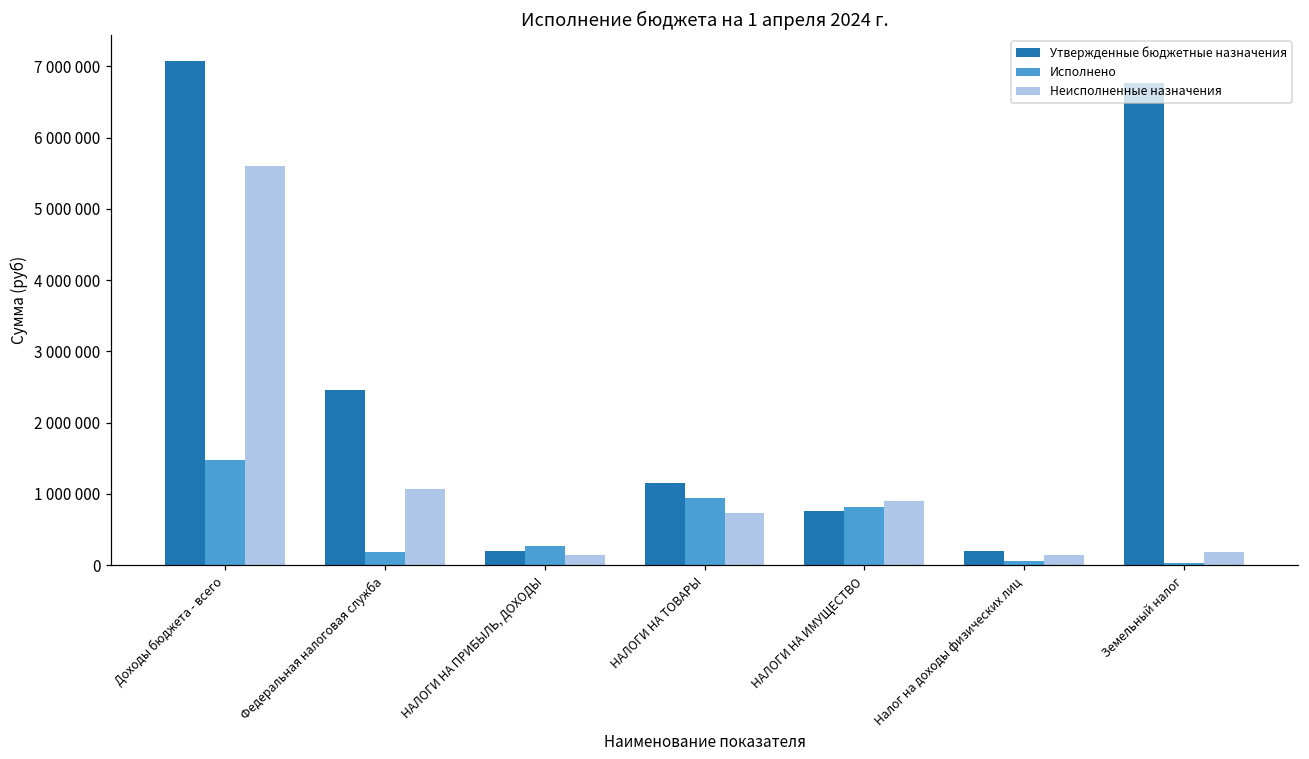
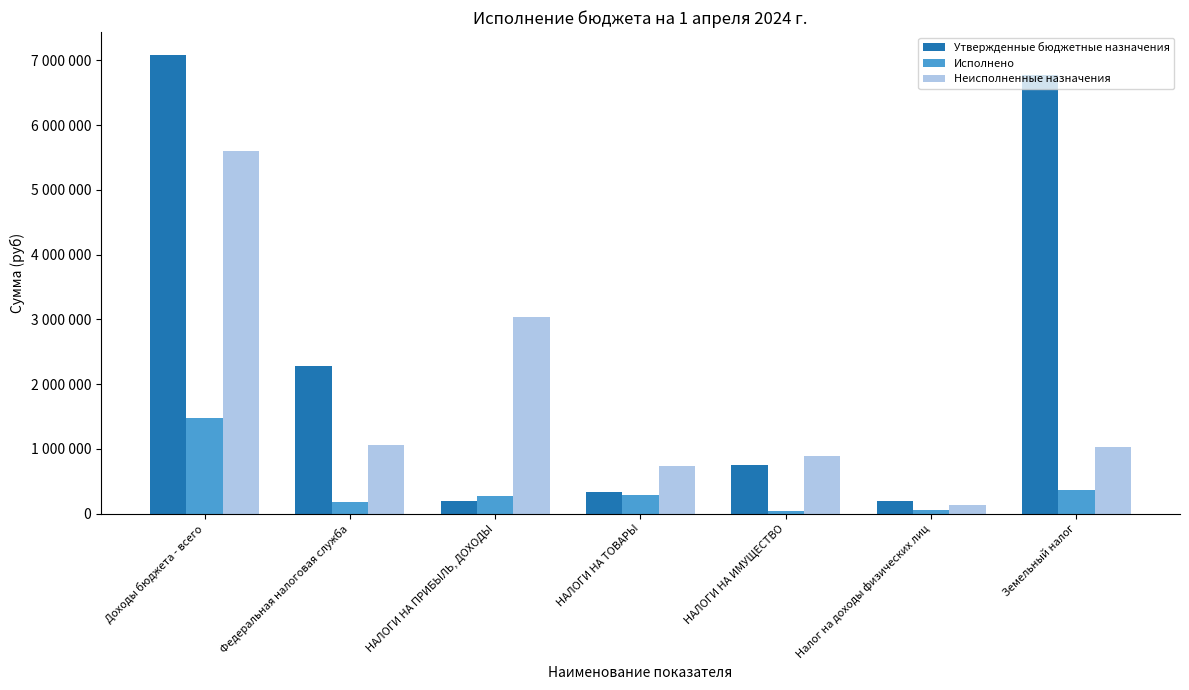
Утвержденные бюджетные назначения, Федеральная налоговая служба: 2500000 -> 2300000
Неисполненные назначения, НАЛОГИ НА ПРИБЫЛЬ, ДОХОДЫ: 100000 -> 3000000
Утвержденные бюджетные назначения, НАЛОГИ НА ТОВАРЫ: 1200000 -> 300000
Исполнено, НАЛОГИ НА ТОВАРЫ: 900000 -> 300000
Исполнено, НАЛОГИ НА ИМУЩЕСТВО: 800000 -> 0
Исполнено, Земельный налог: 0 -> 400000
Неисполненные назначения, Земельный налог: 200000 -> 1000000
